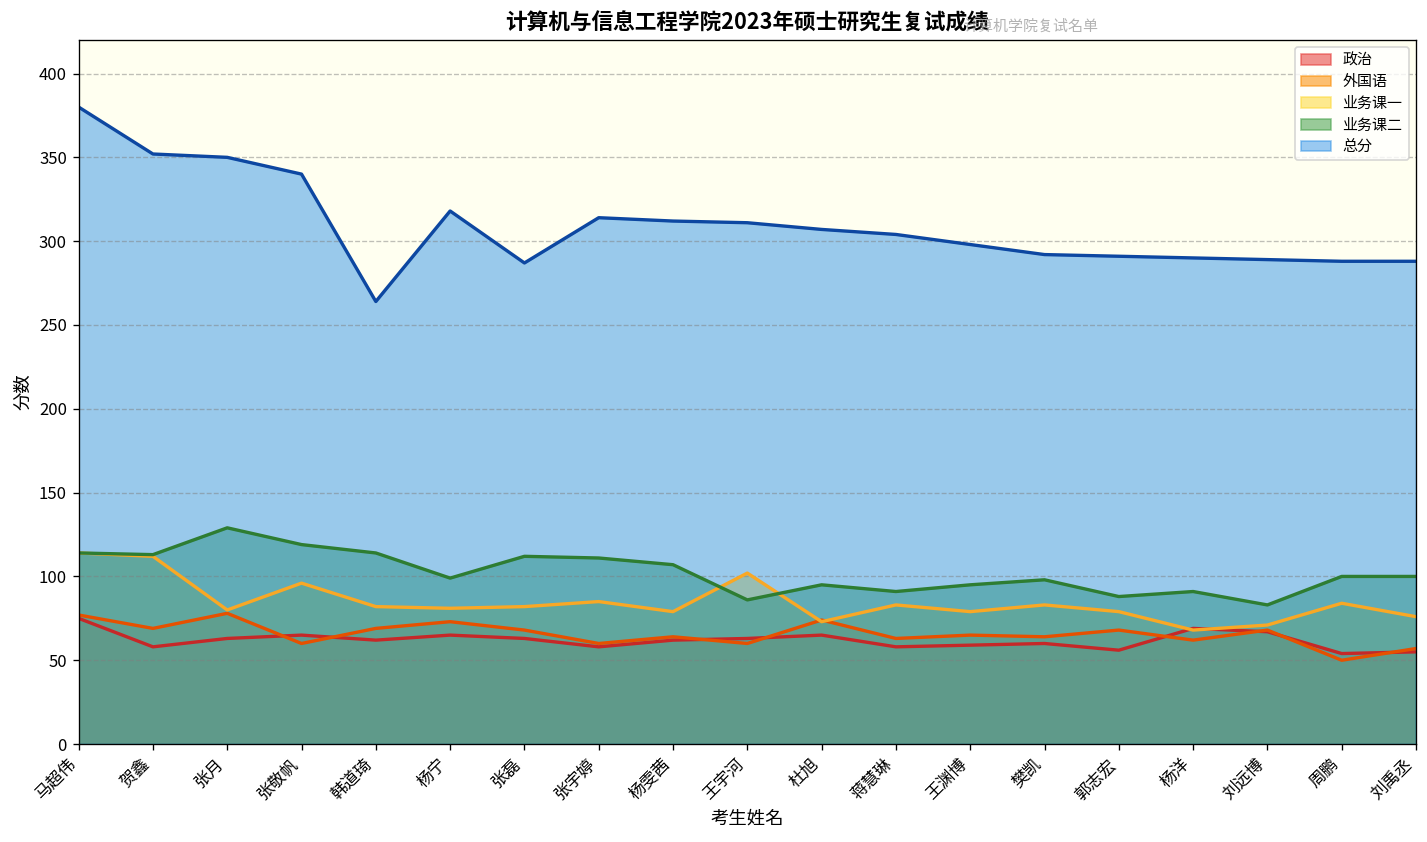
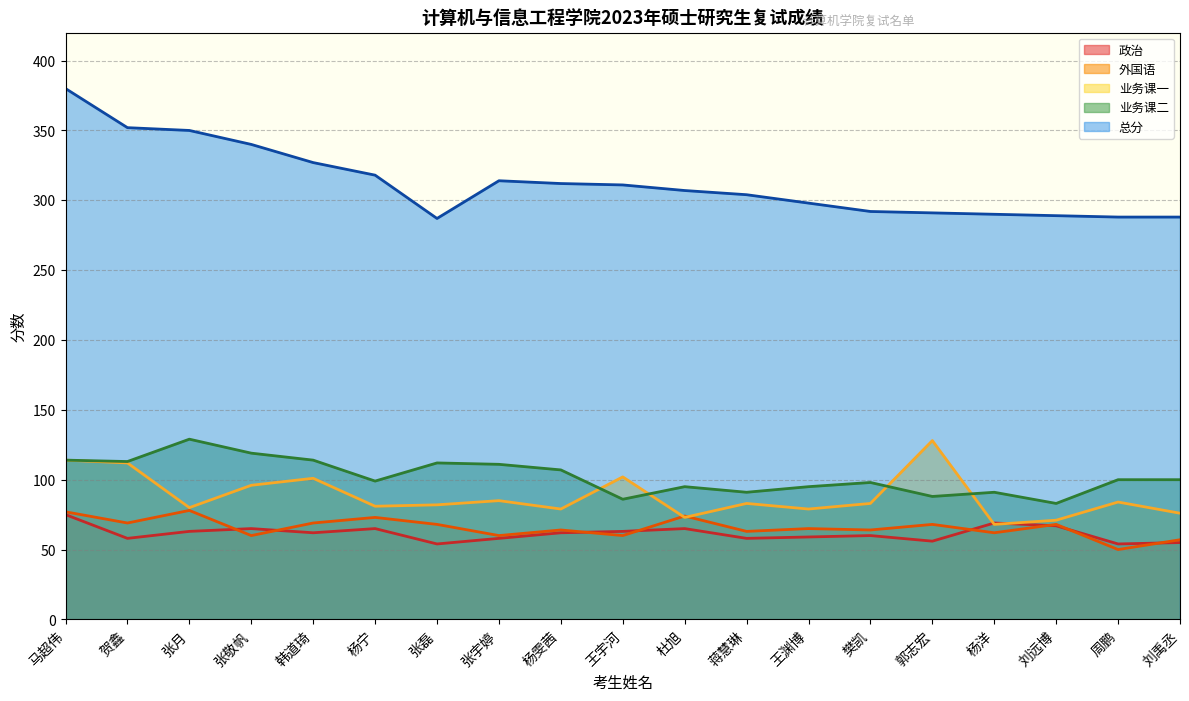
业务课一, 韩道琦: 82 -> 101
总分, 韩道琦: 264 -> 327
政治, 张磊: 63 -> 54
业务课一, 郭志宏: 79 -> 128
